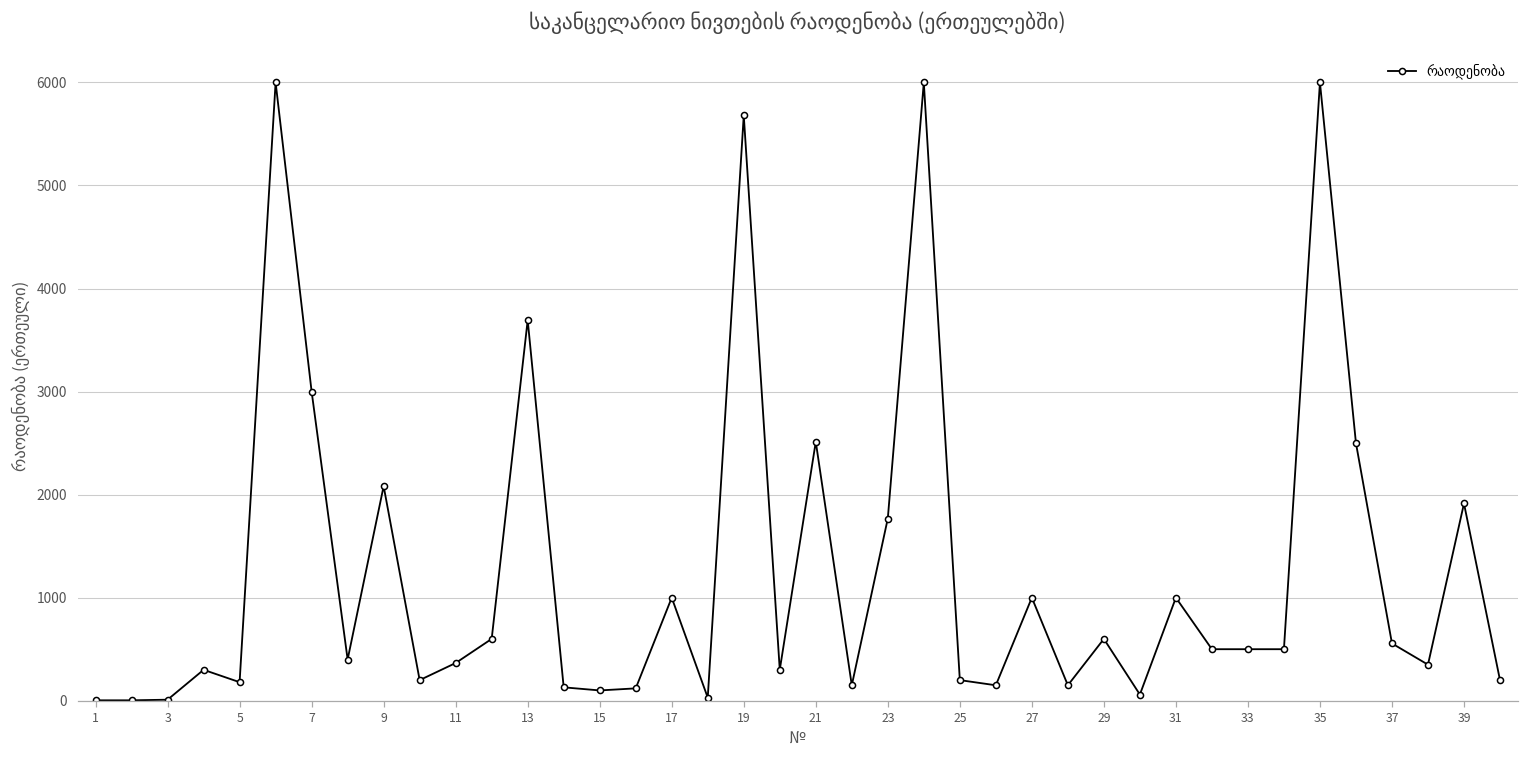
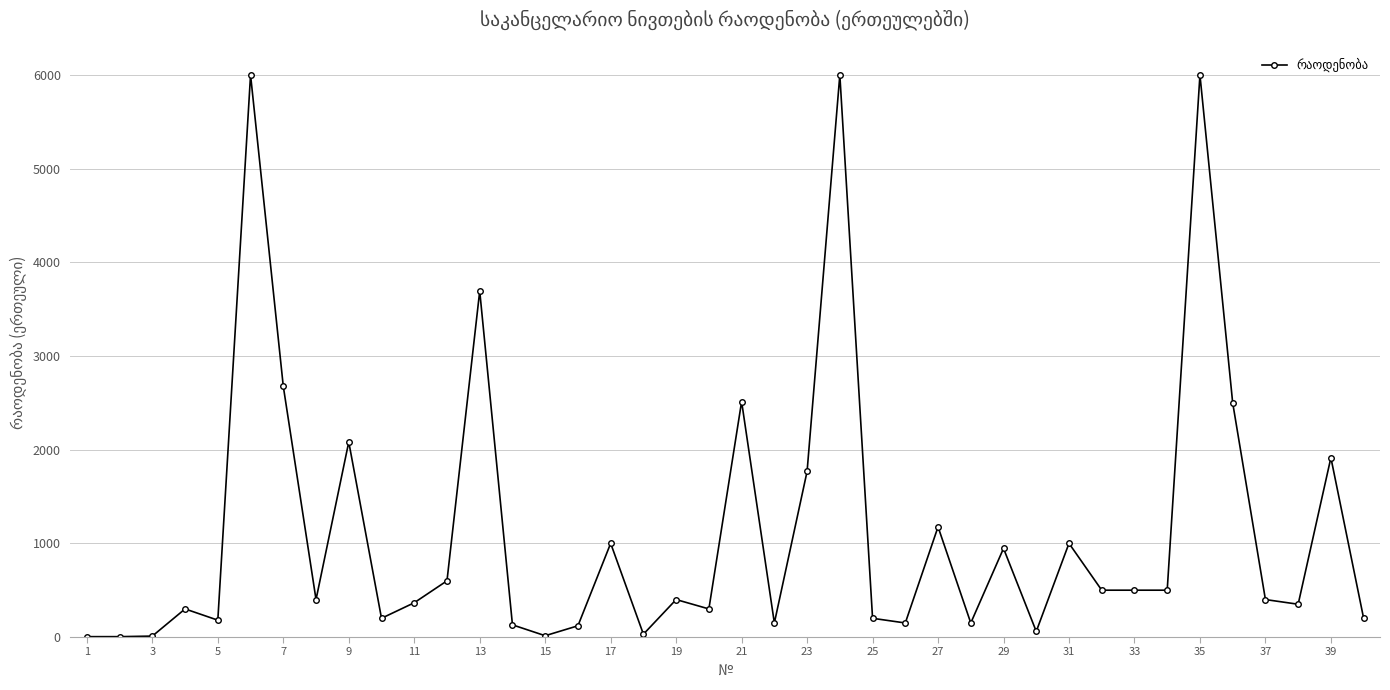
7: 3000 -> 2700
15: 100 -> 0
19: 5700 -> 400
27: 1000 -> 1200
29: 600 -> 900
37: 600 -> 400
